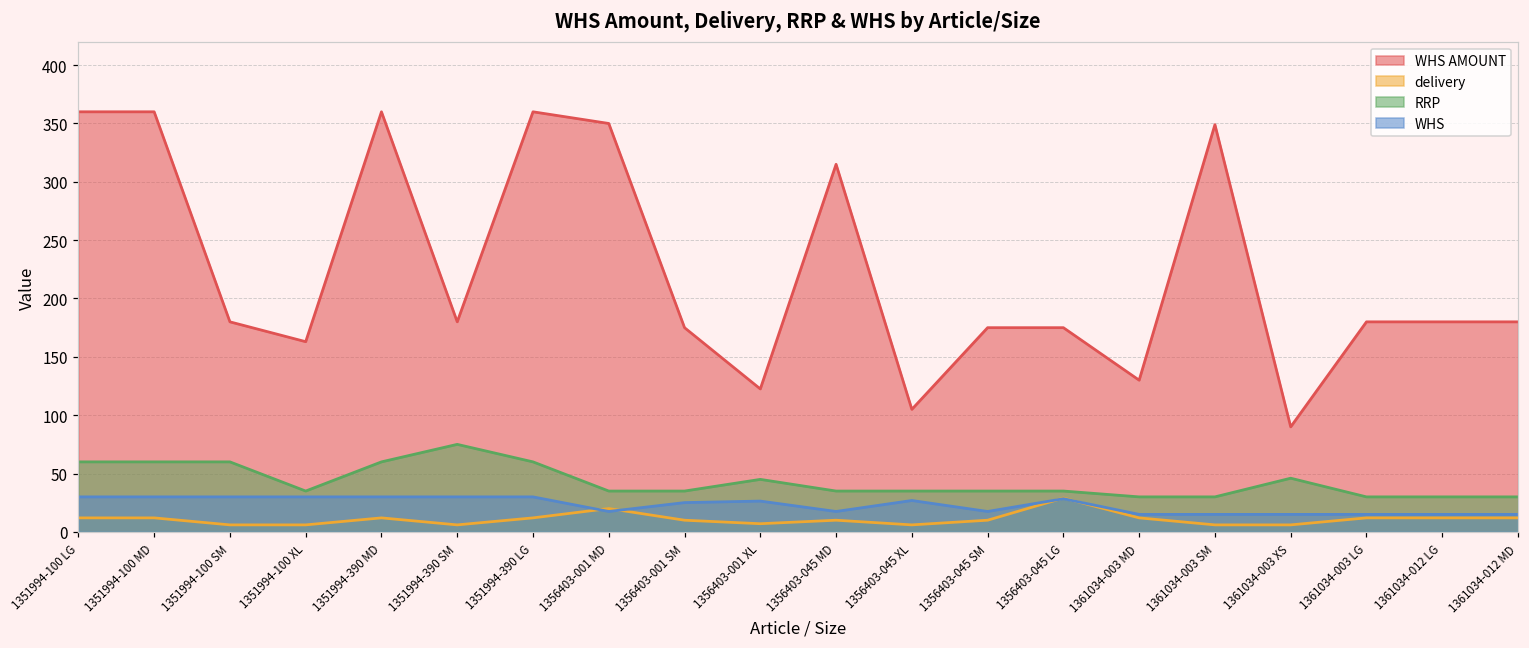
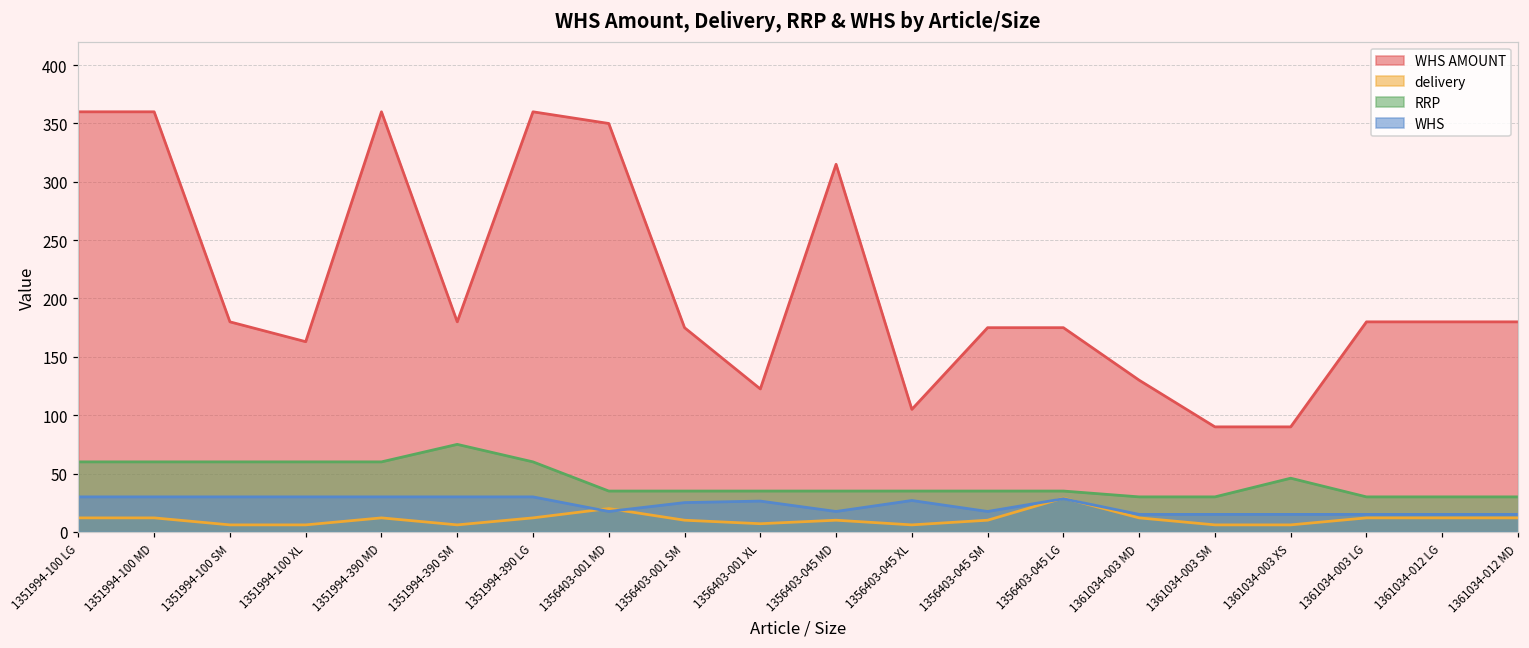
RRP, 1351994-100 XL: 35 -> 60
RRP, 1356403-001 XL: 45 -> 35
WHS AMOUNT, 1361034-003 SM: 349 -> 90
